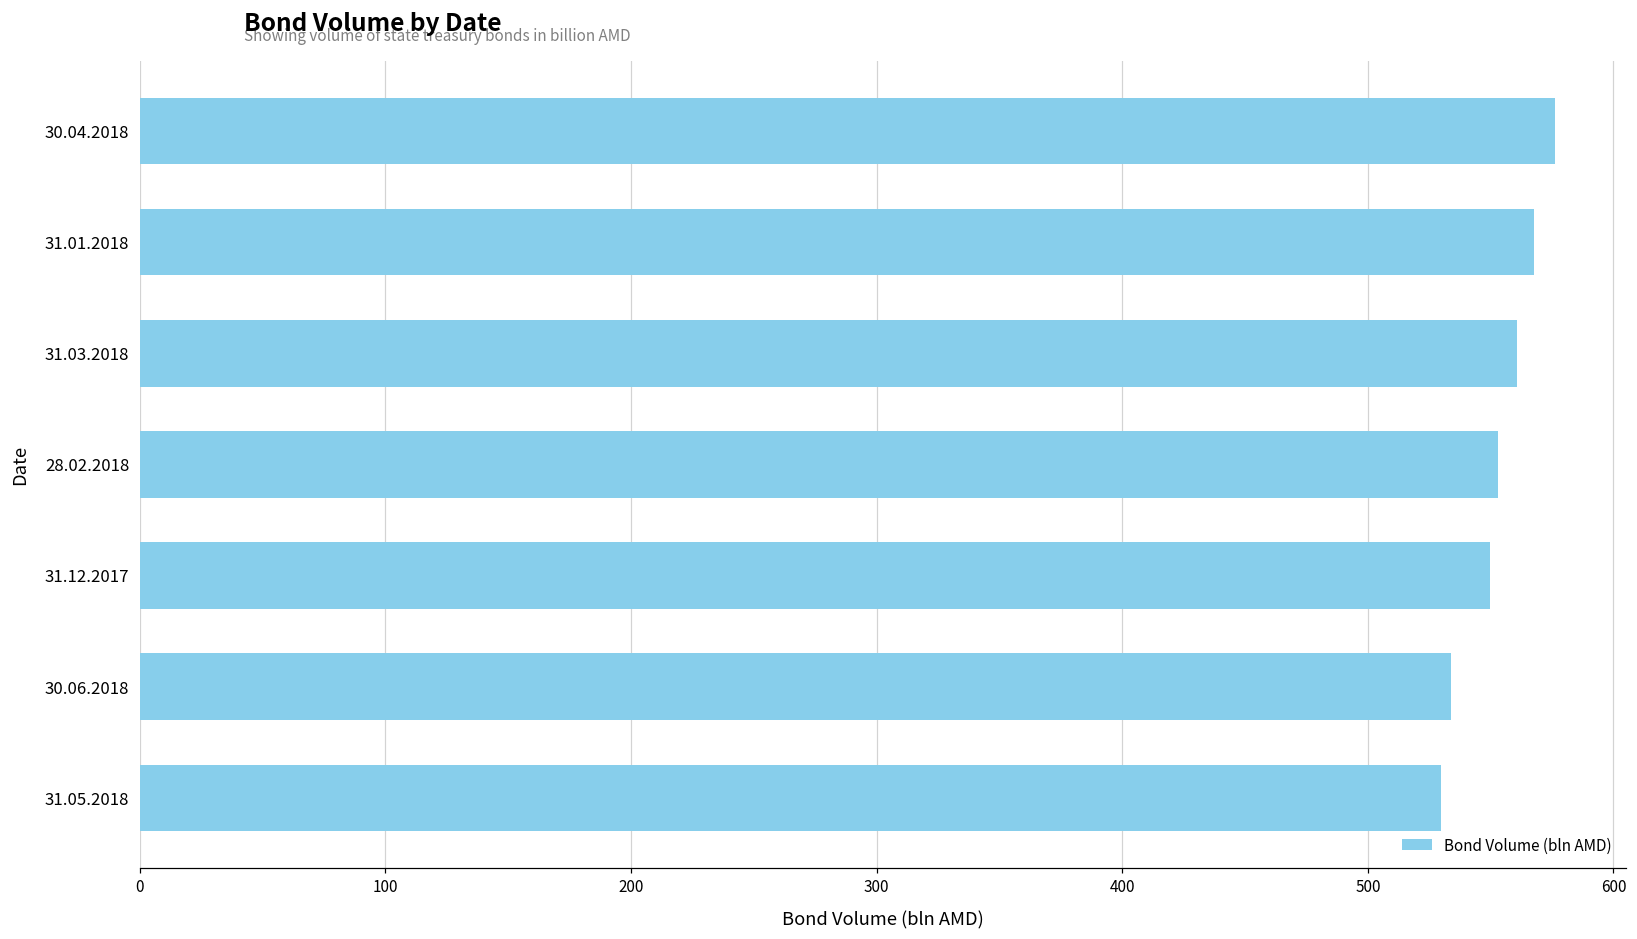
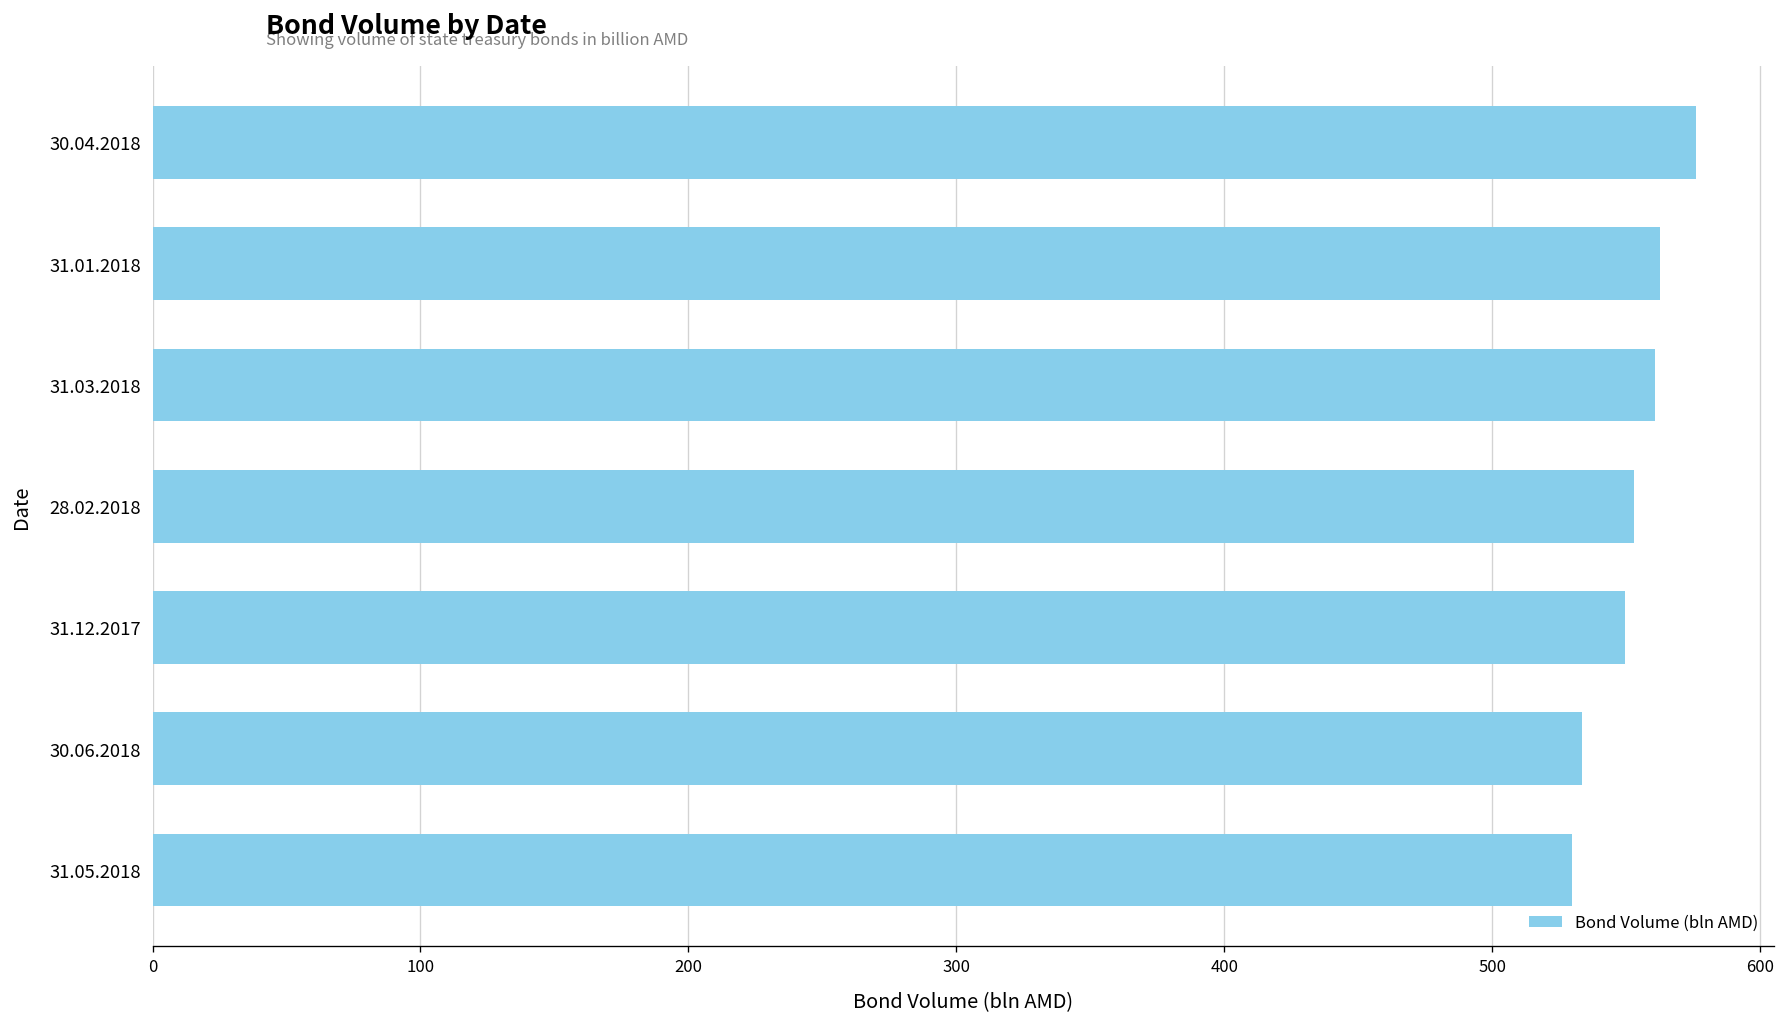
31.01.2018: 568 -> 563
